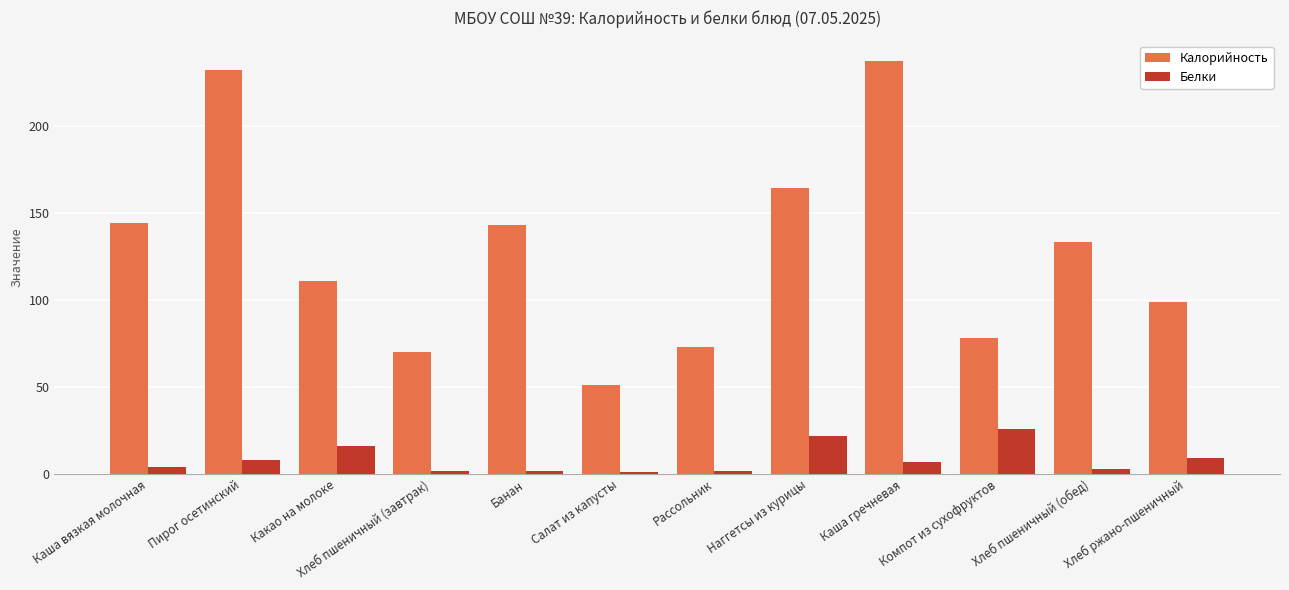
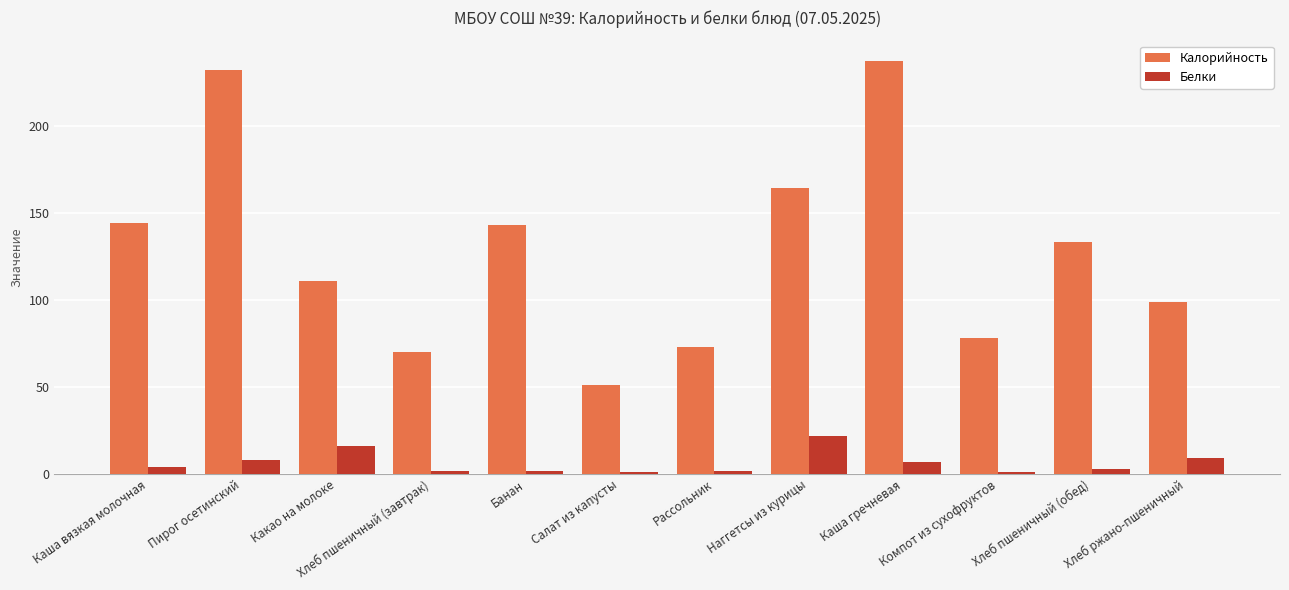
Белки, Компот из сухофруктов: 26 -> 1
